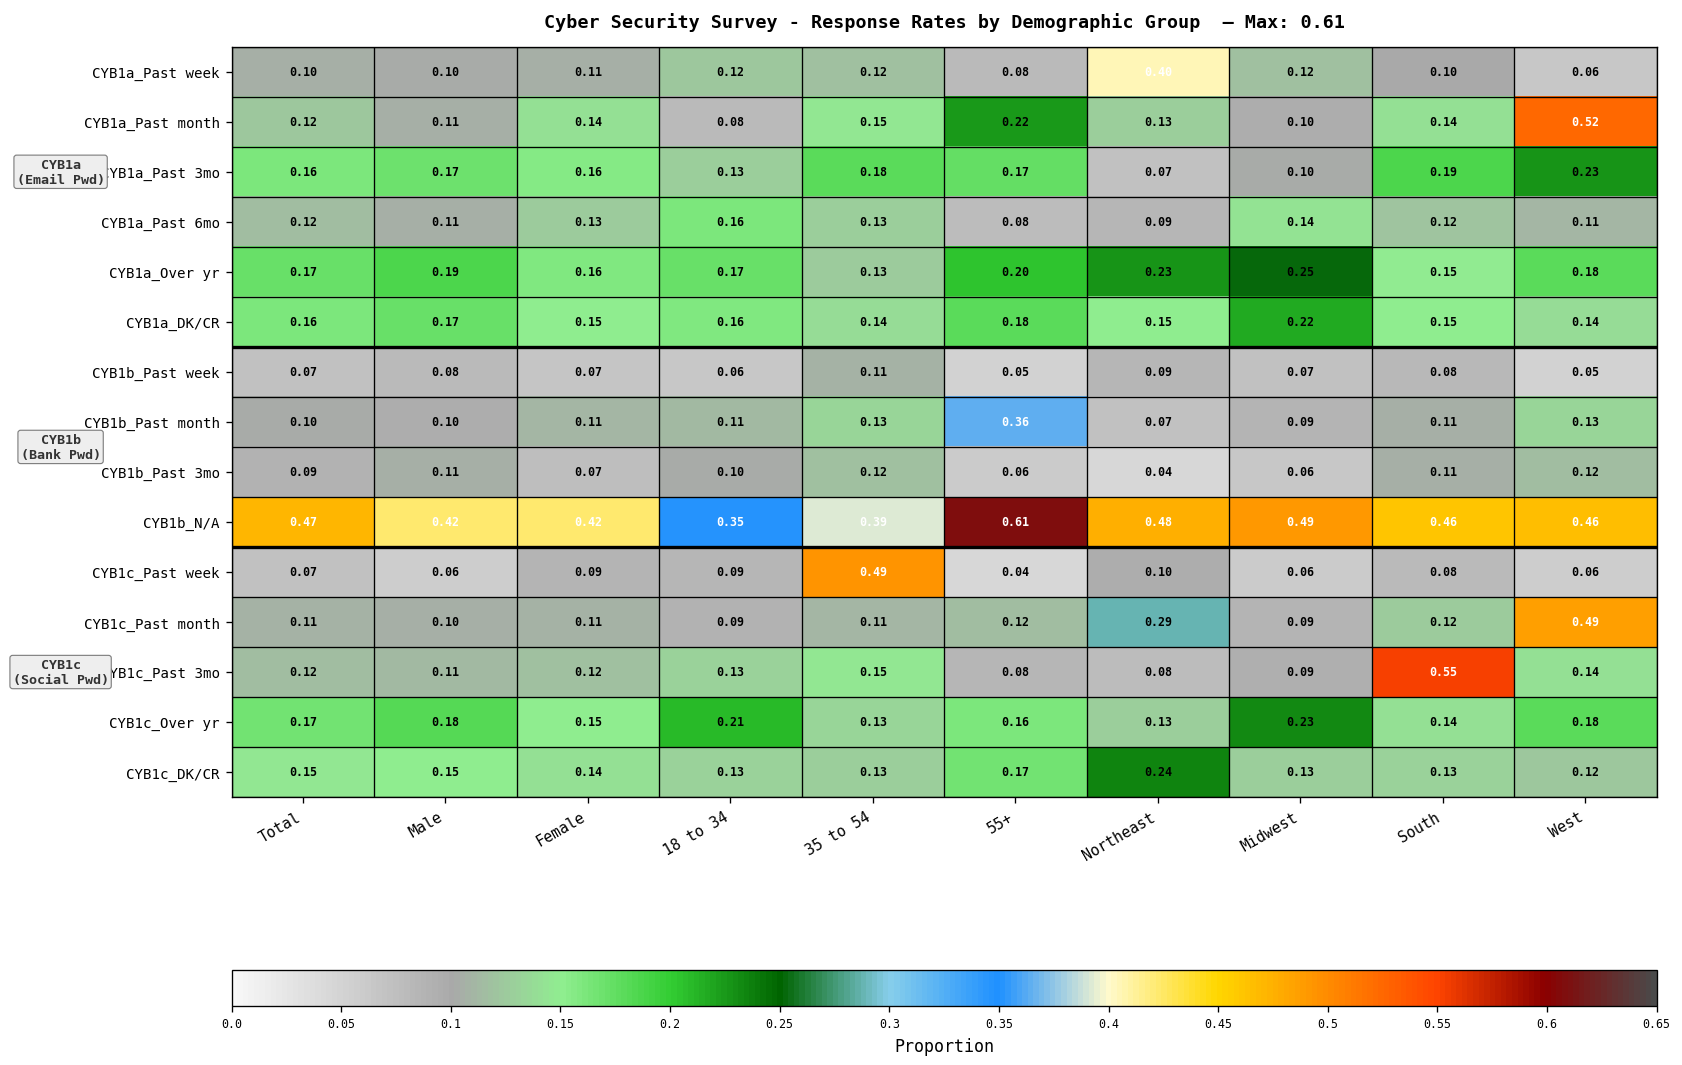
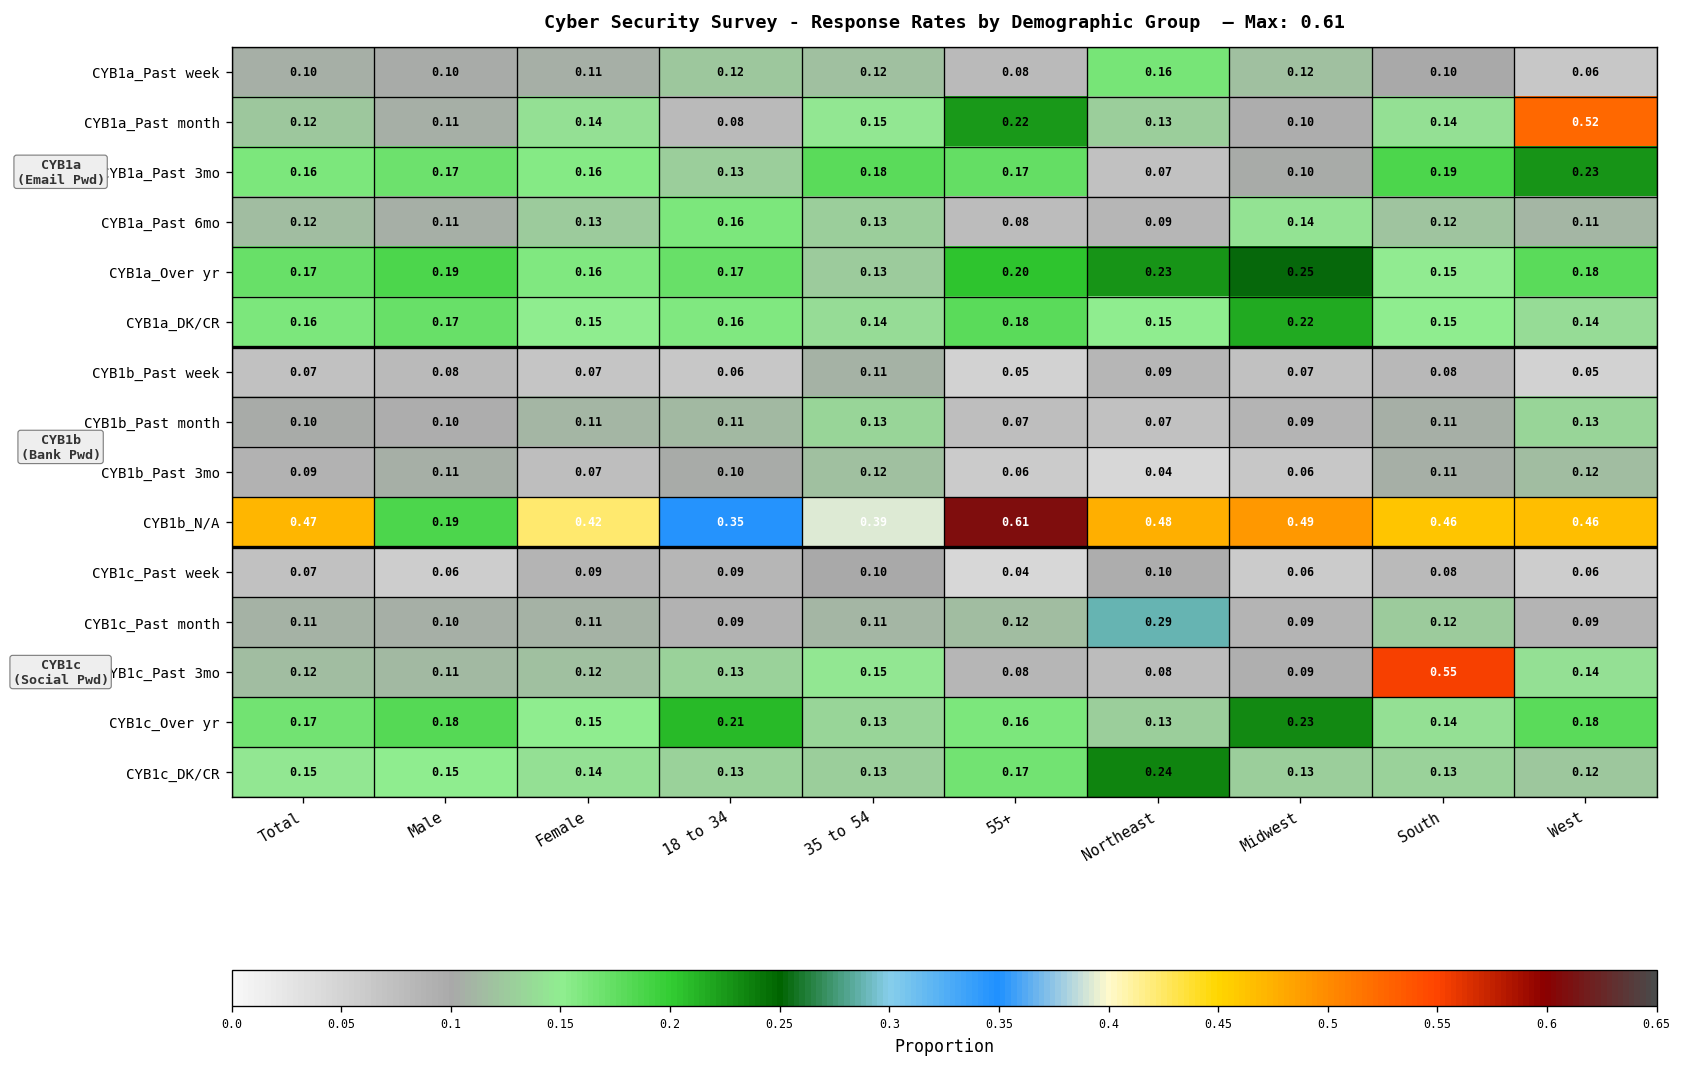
CYB1a_Past week, Northeast: 0.40 -> 0.16
CYB1b_Past month, 55+: 0.36 -> 0.07
CYB1b_N/A, Male: 0.42 -> 0.19
CYB1c_Past week, 35 to 54: 0.49 -> 0.10
CYB1c_Past month, West: 0.49 -> 0.09
